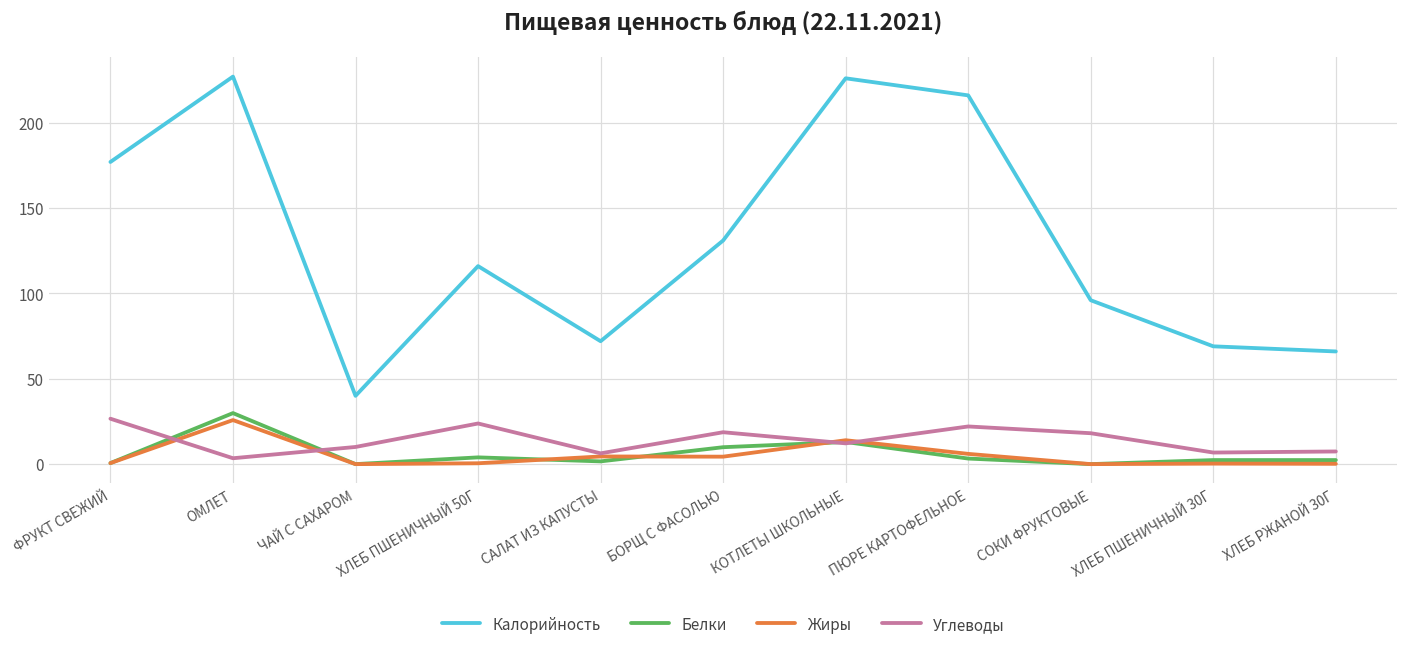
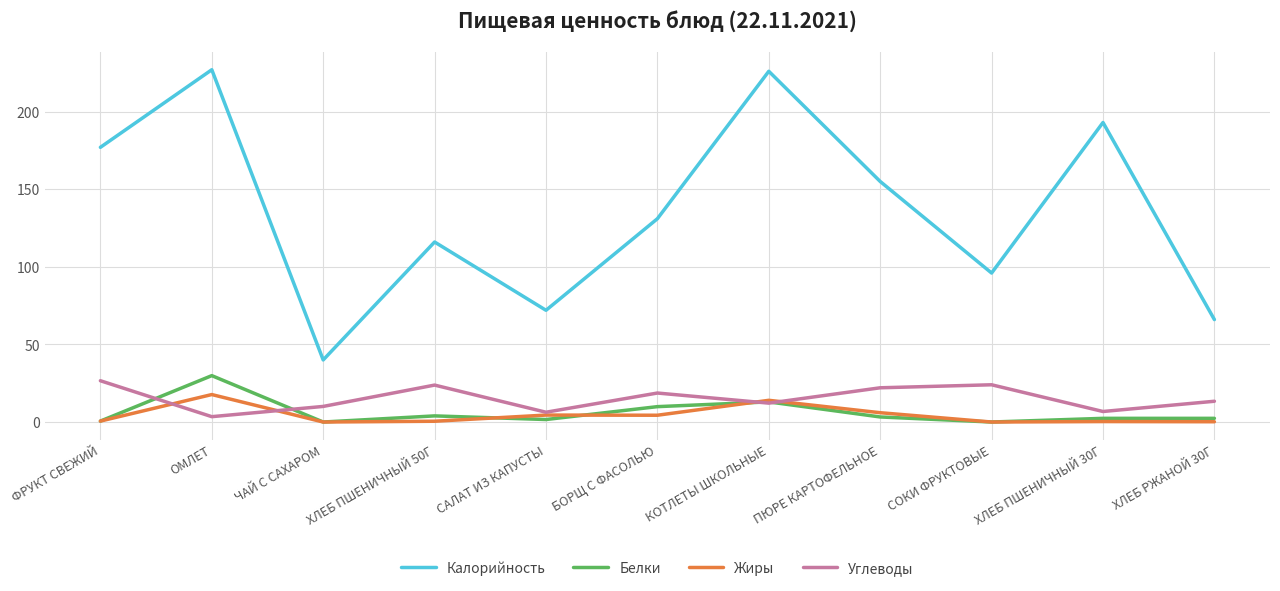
Жиры, ОМЛЕТ: 26 -> 18
Калорийность, ПЮРЕ КАРТОФЕЛЬНОЕ: 216 -> 155
Углеводы, СОКИ ФРУКТОВЫЕ: 18 -> 24
Калорийность, ХЛЕБ ПШЕНИЧНЫЙ 30Г: 69 -> 193
Углеводы, ХЛЕБ РЖАНОЙ 30Г: 7 -> 13
